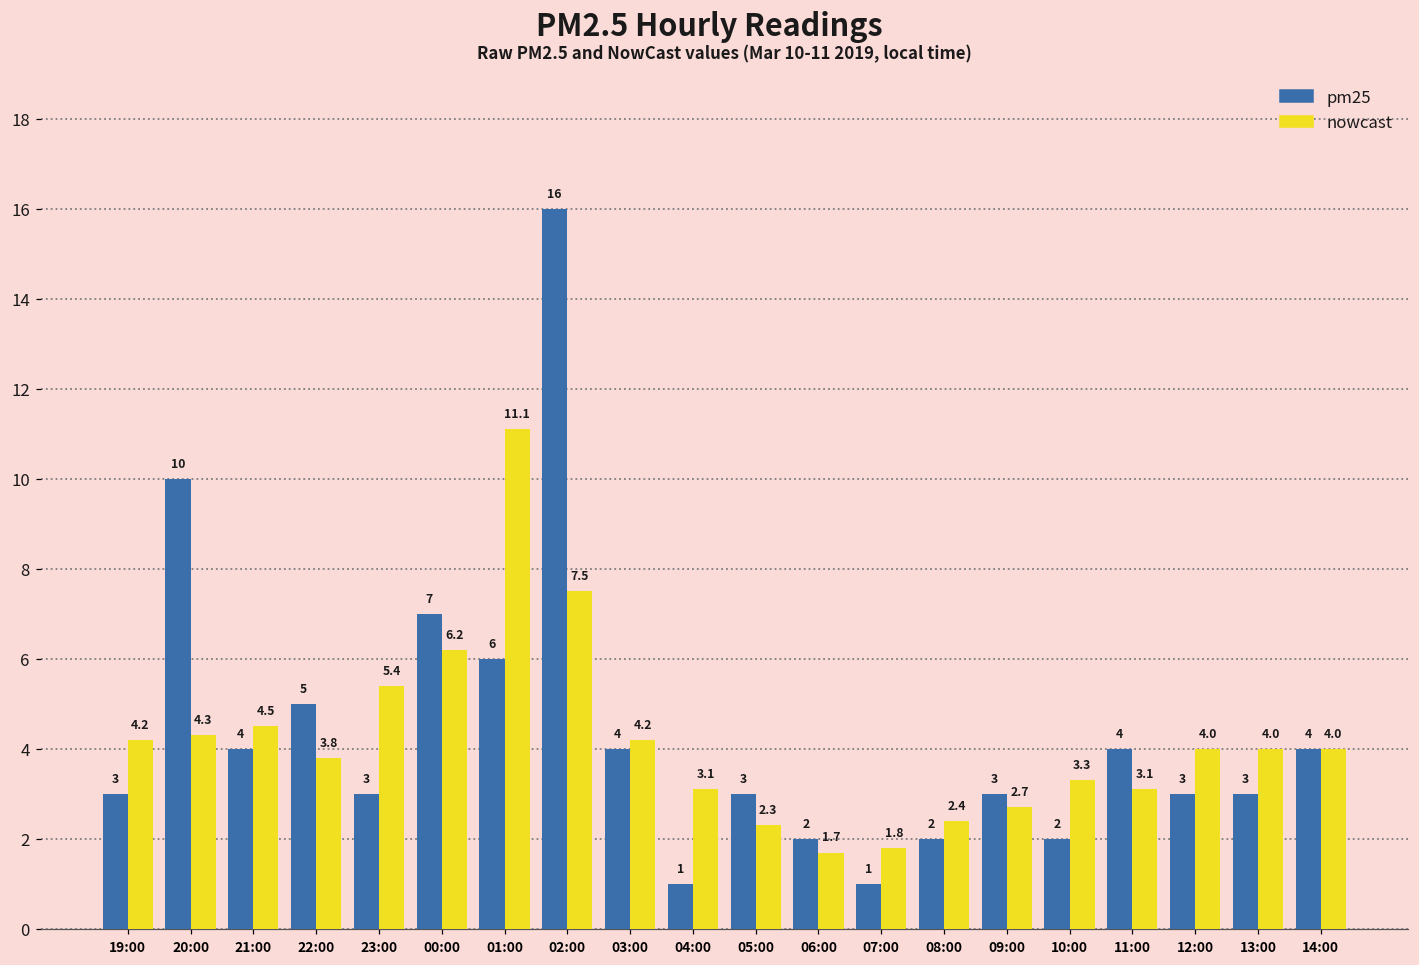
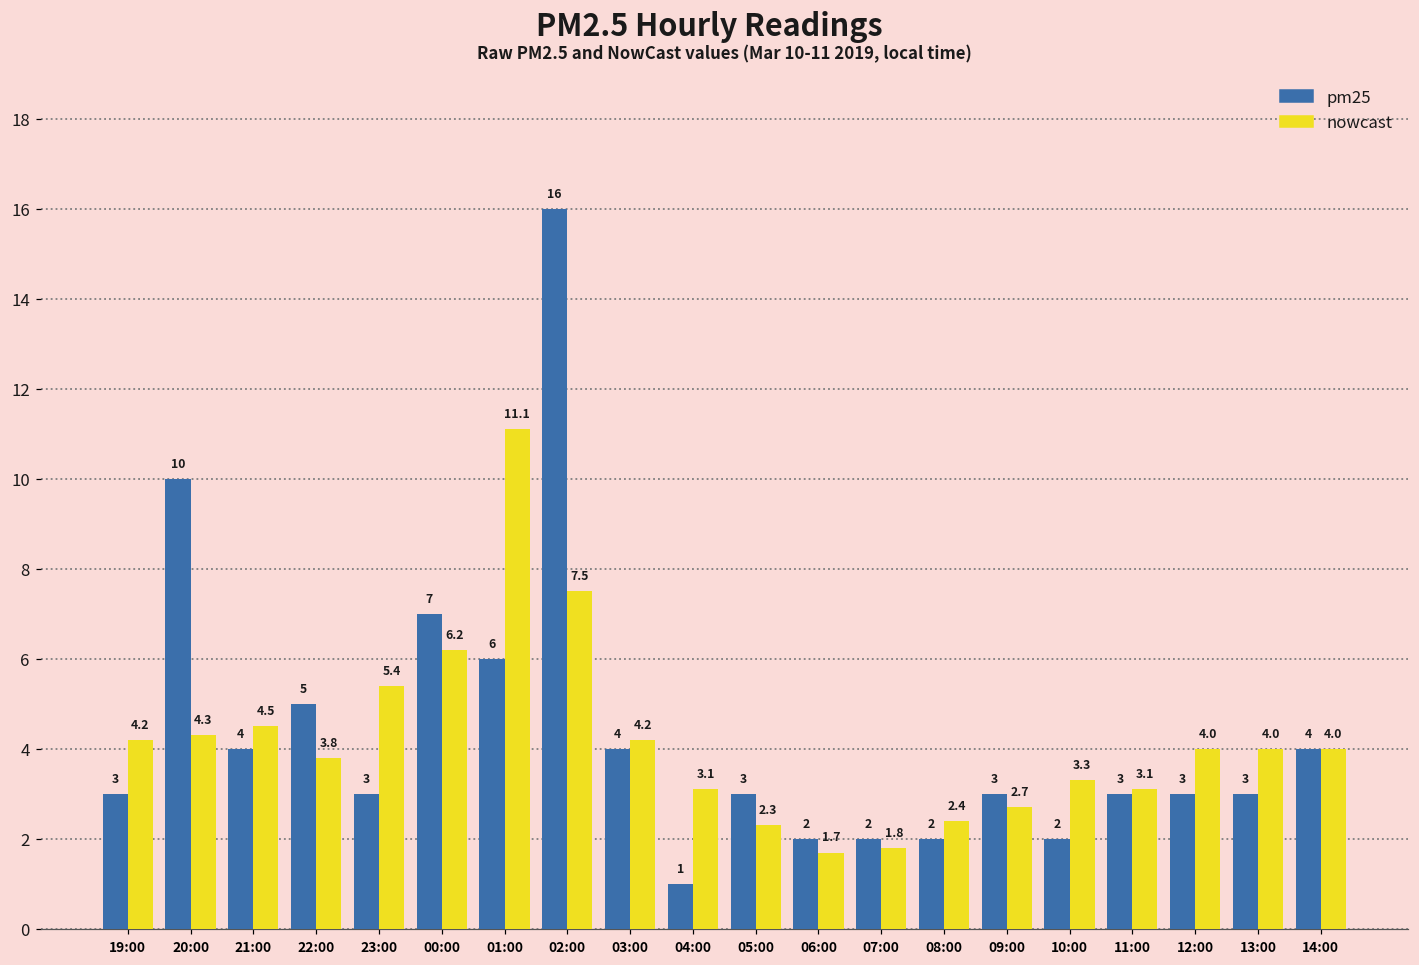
pm25, 07:00: 1 -> 2
pm25, 11:00: 4 -> 3
